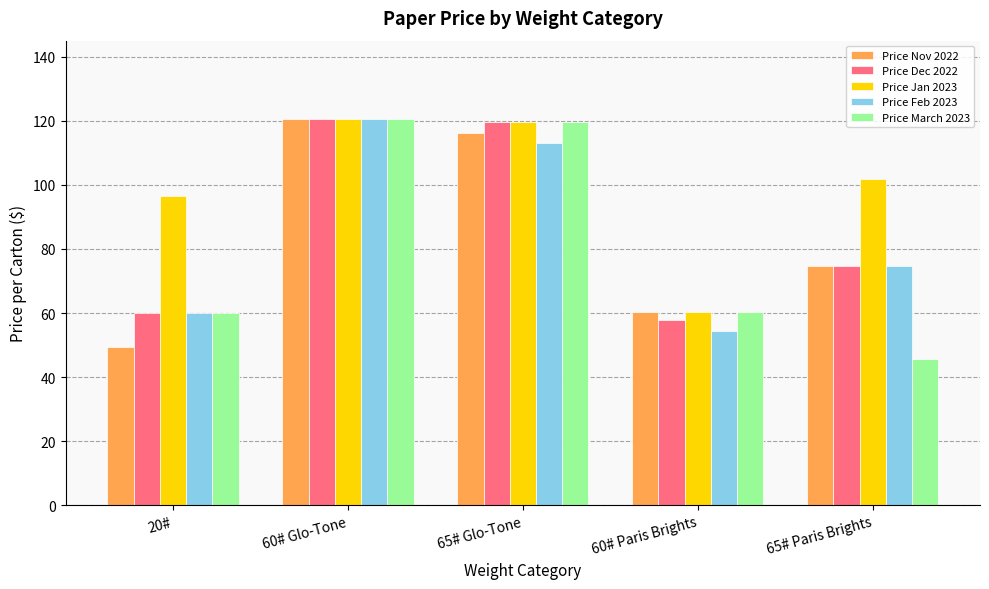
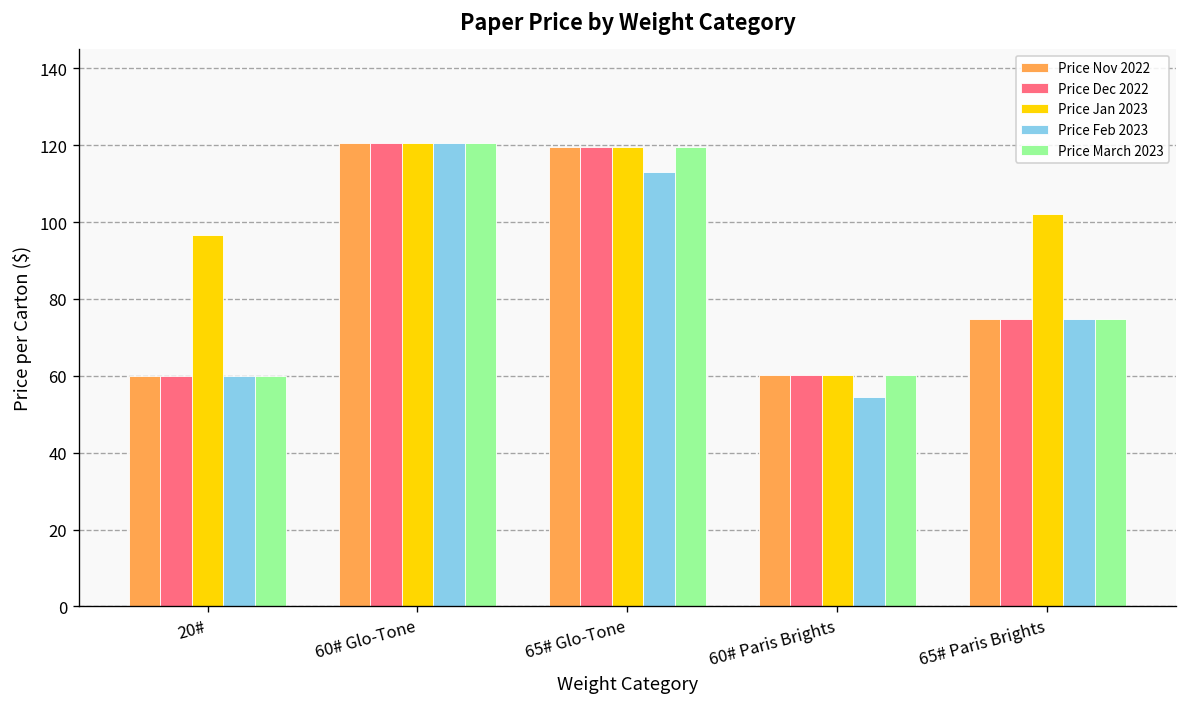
Price Nov 2022, 20#: 50 -> 60
Price Nov 2022, 65# Glo-Tone: 116 -> 119
Price Dec 2022, 60# Paris Brights: 58 -> 60
Price March 2023, 65# Paris Brights: 46 -> 75
